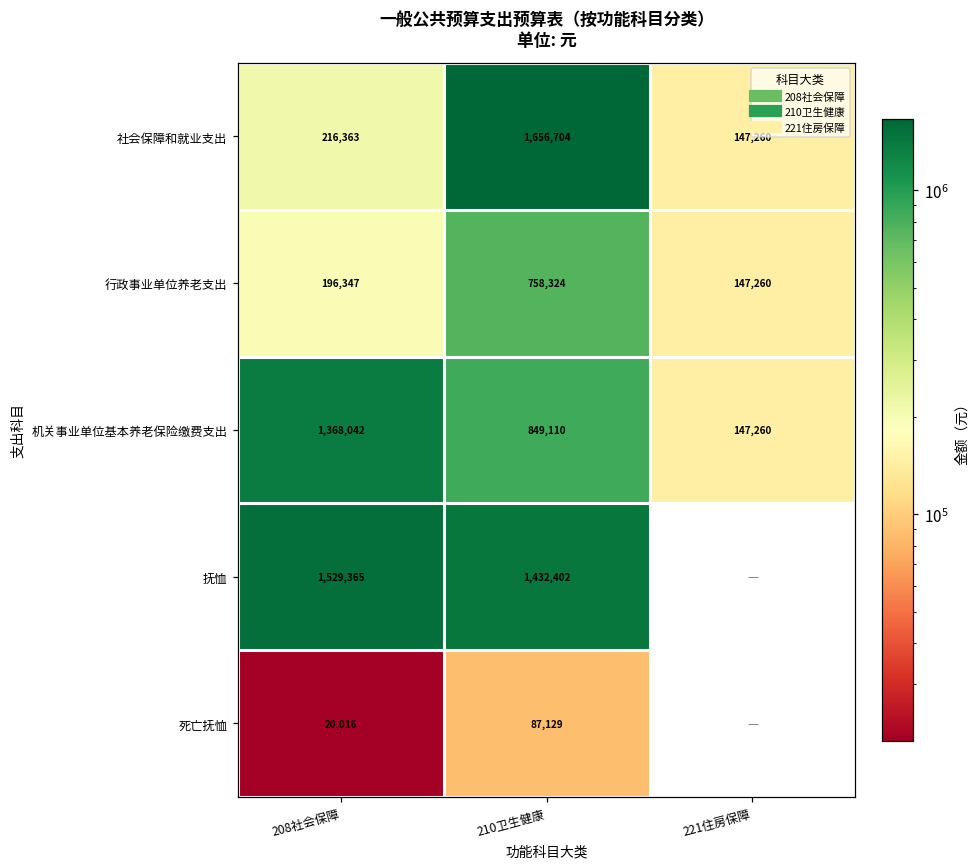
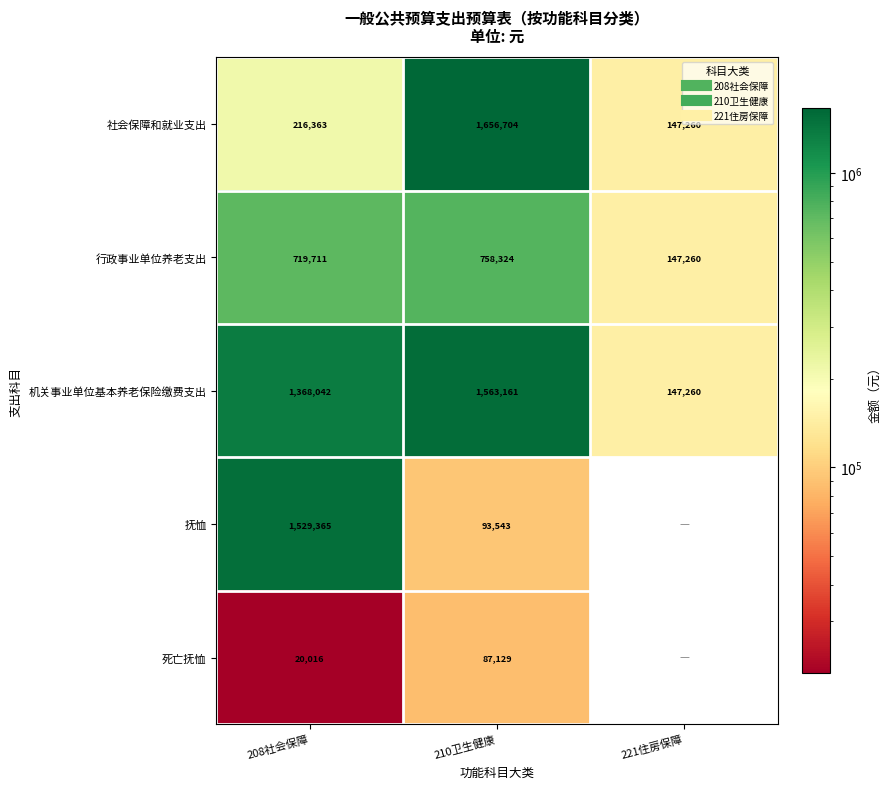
行政事业单位养老支出, 208社会保障: 196,347 -> 719,711
机关事业单位基本养老保险缴费支出, 210卫生健康: 849,110 -> 1,563,161
抚恤, 210卫生健康: 1,432,402 -> 93,543
